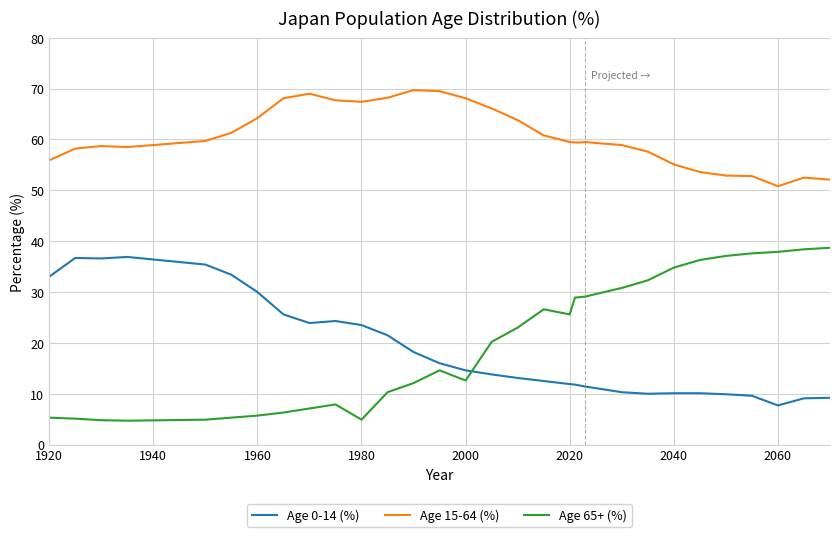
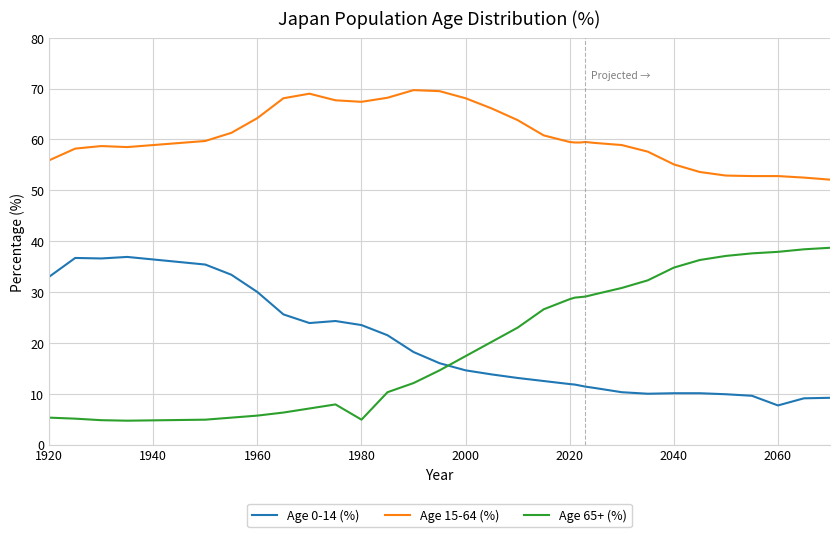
Age 65+ (%), 2000: 13 -> 17
Age 65+ (%), 2020: 26 -> 29
Age 15-64 (%), 2060: 51 -> 53
